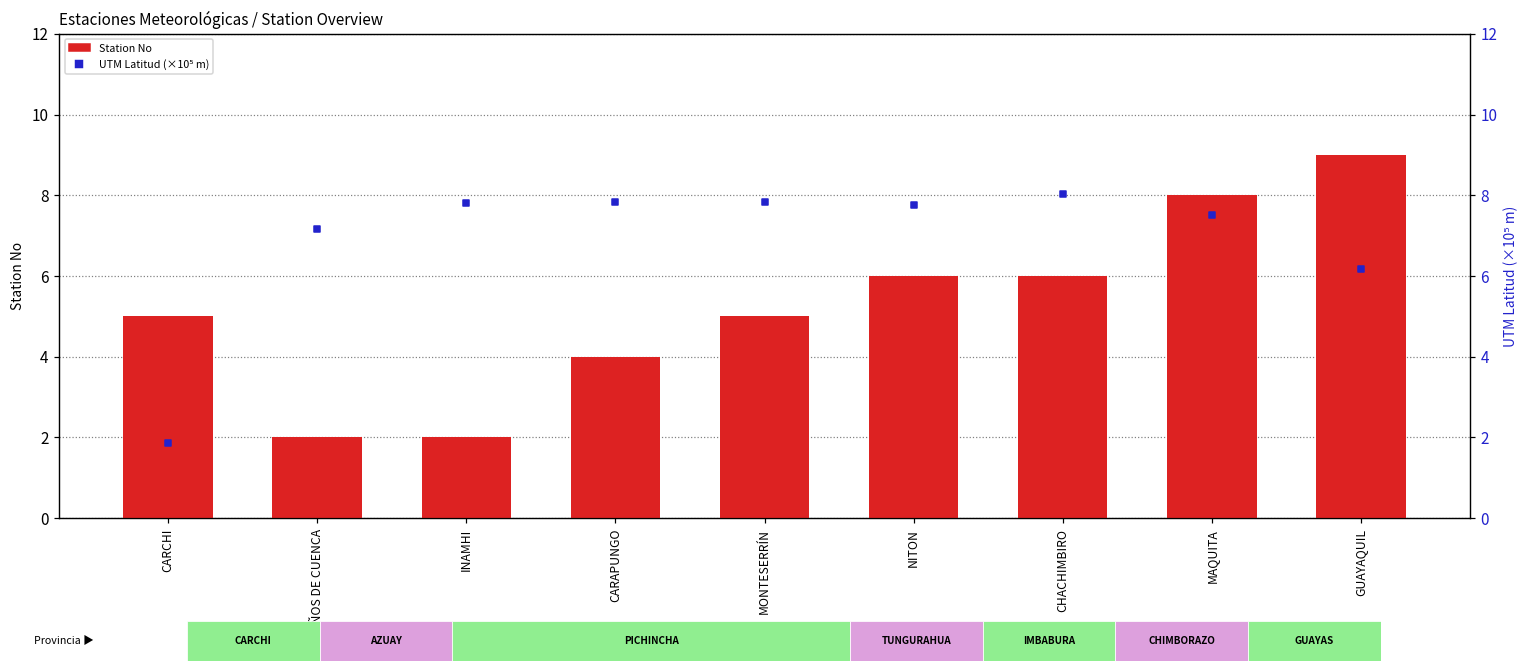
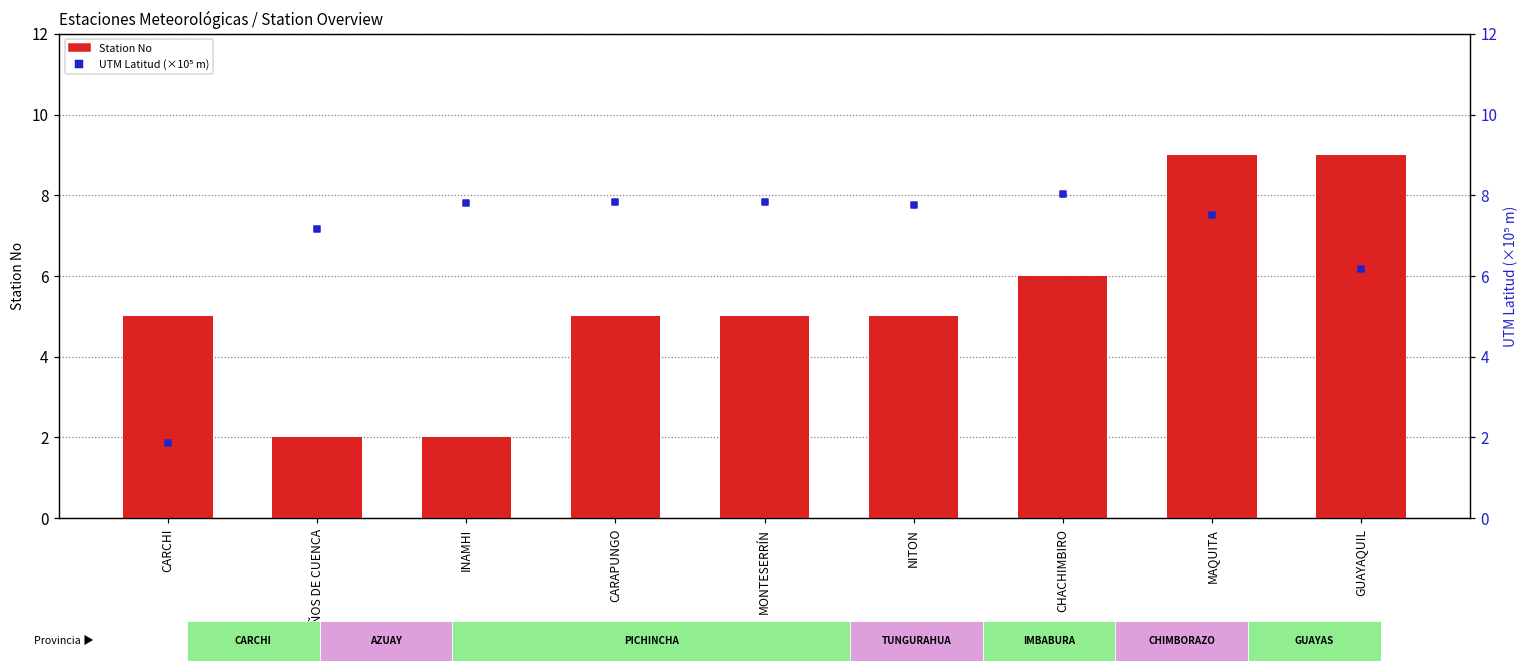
Station No, CARAPUNGO: 4 -> 5
Station No, NITON: 6 -> 5
Station No, MAQUITA: 8 -> 9
